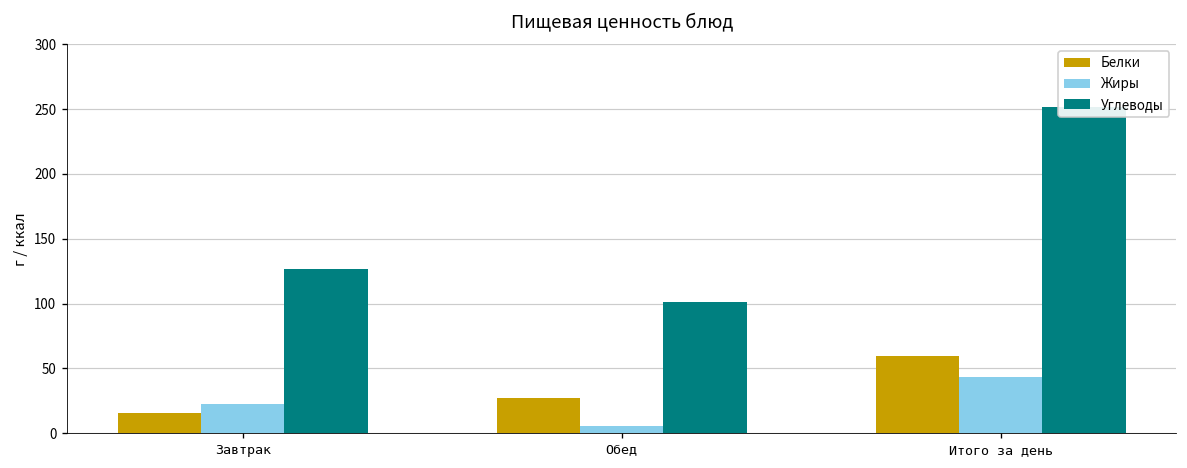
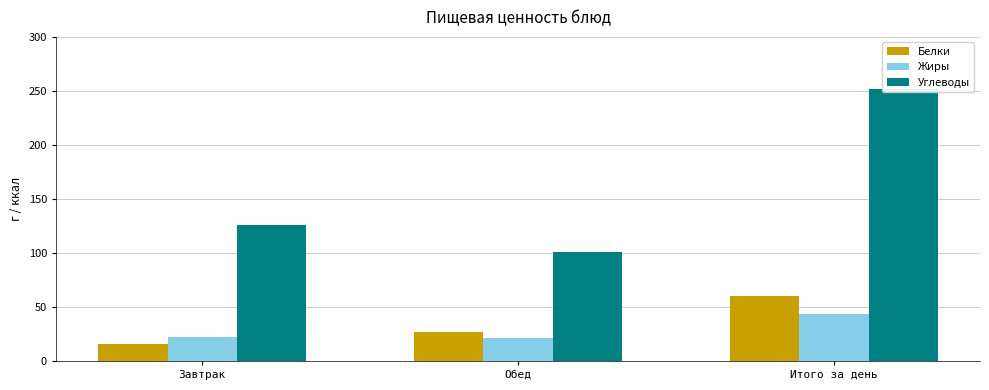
Жиры, Обед: 6 -> 21
